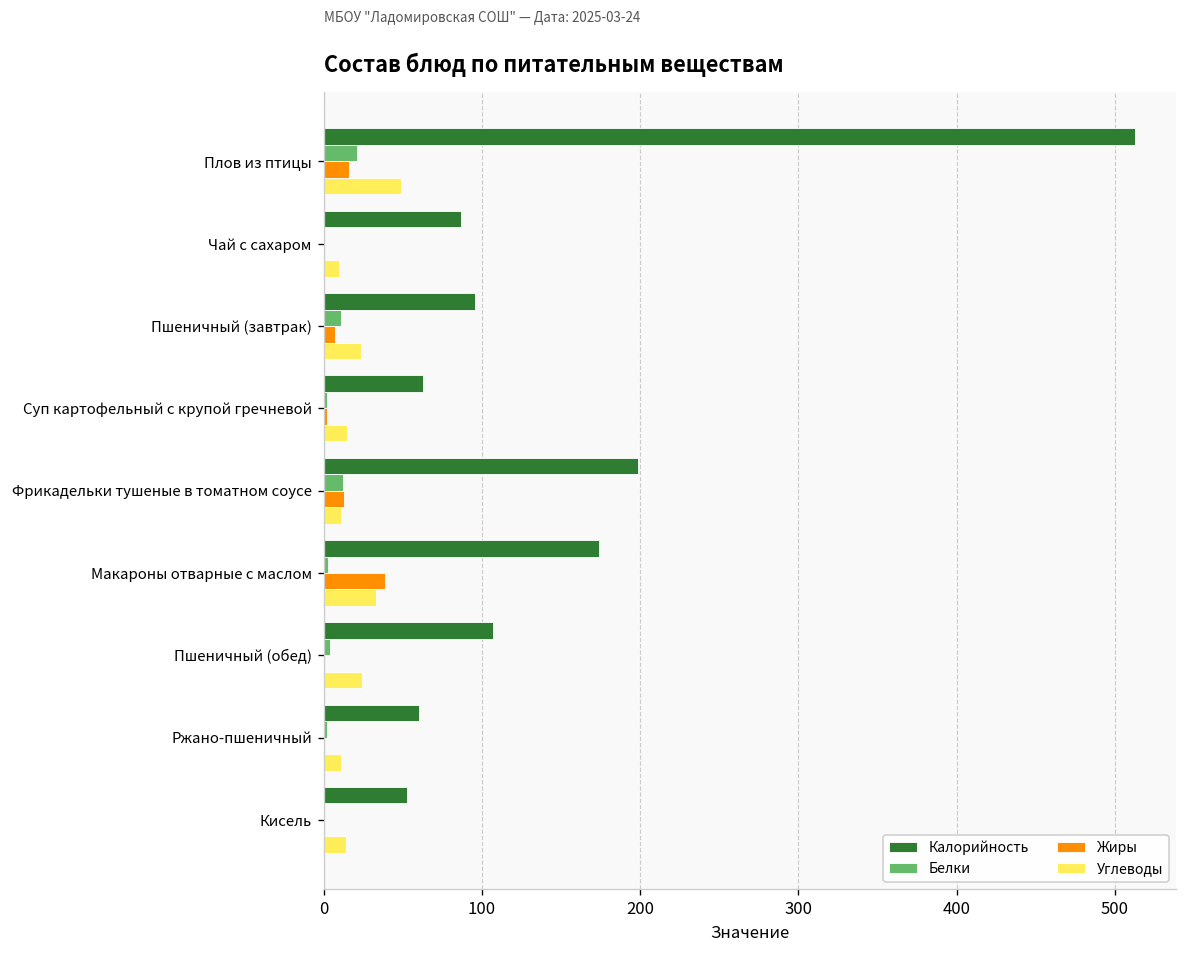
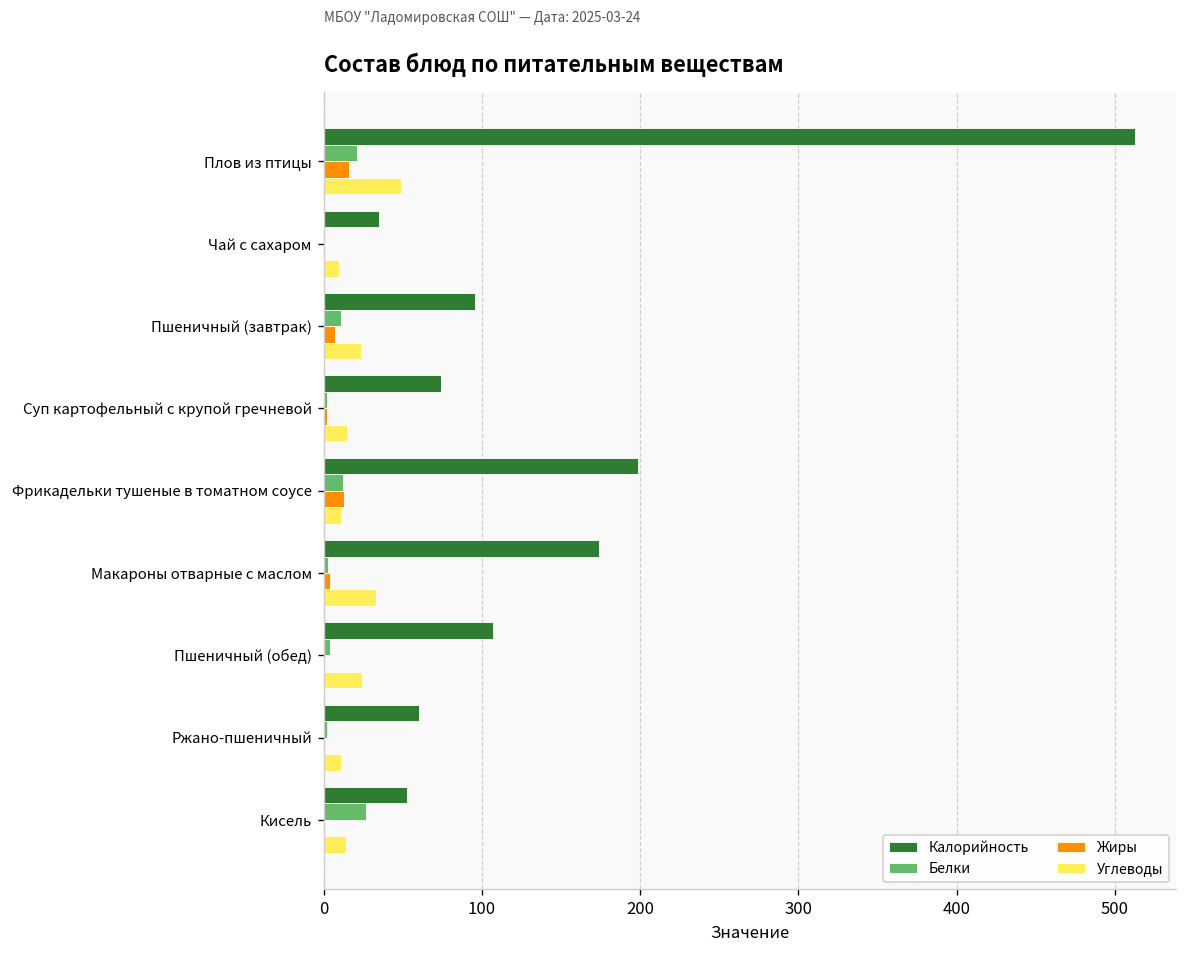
Калорийность, Чай с сахаром: 87 -> 35
Калорийность, Суп картофельный с крупой гречневой: 63 -> 74
Жиры, Макароны отварные с маслом: 39 -> 4
Белки, Кисель: 0 -> 27
